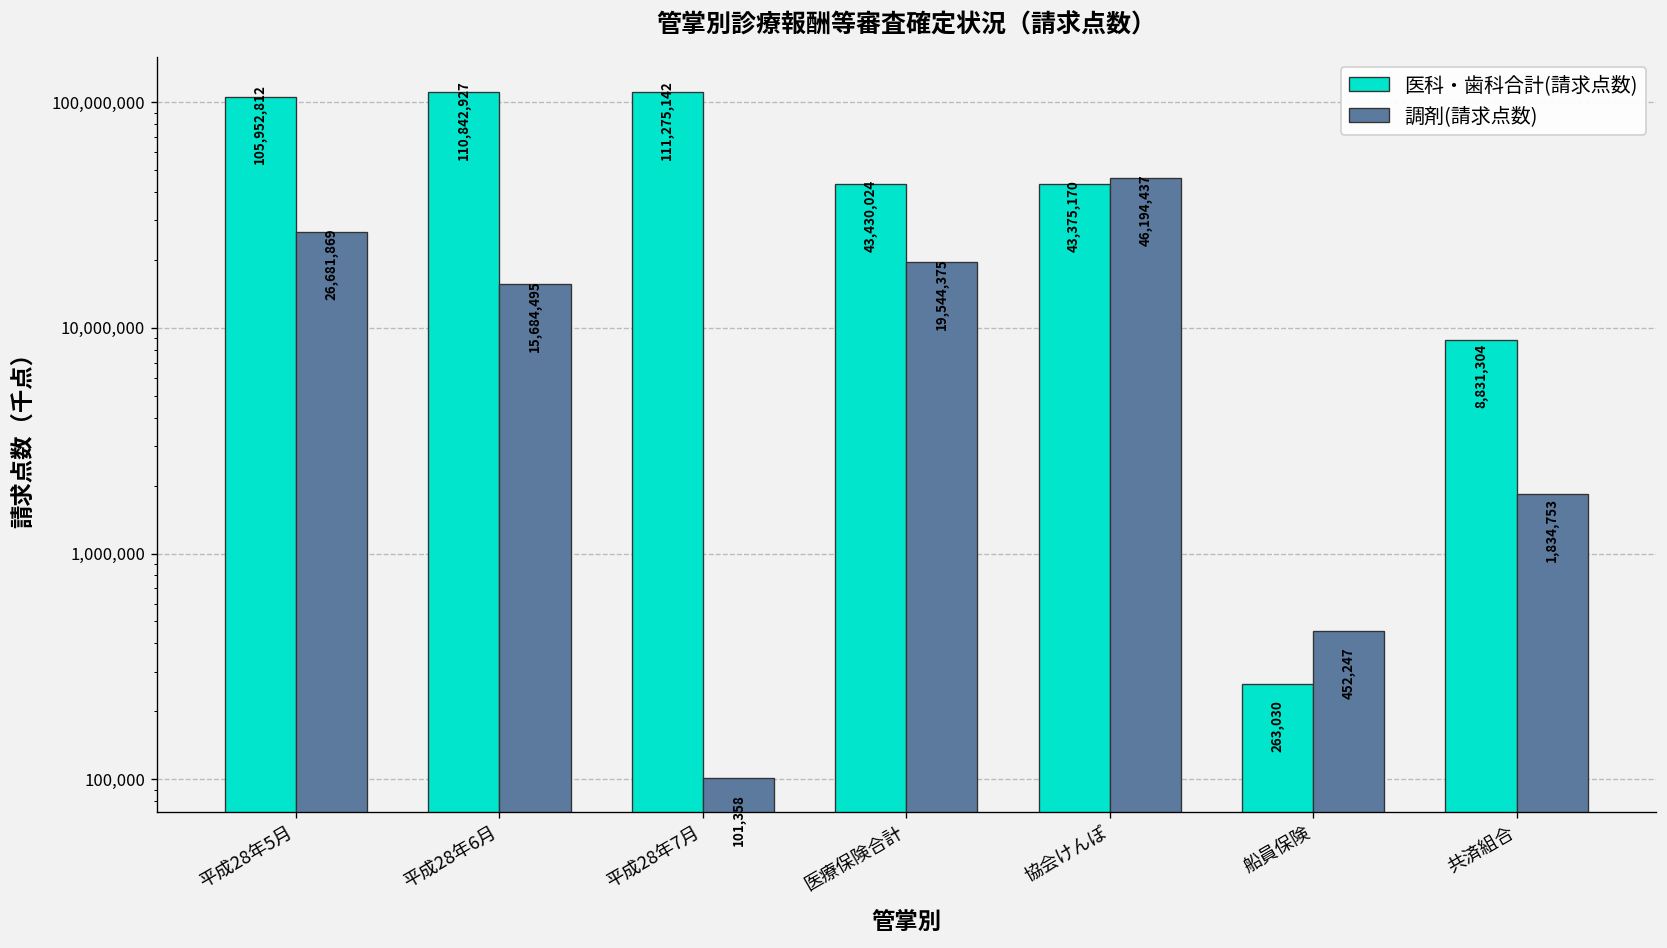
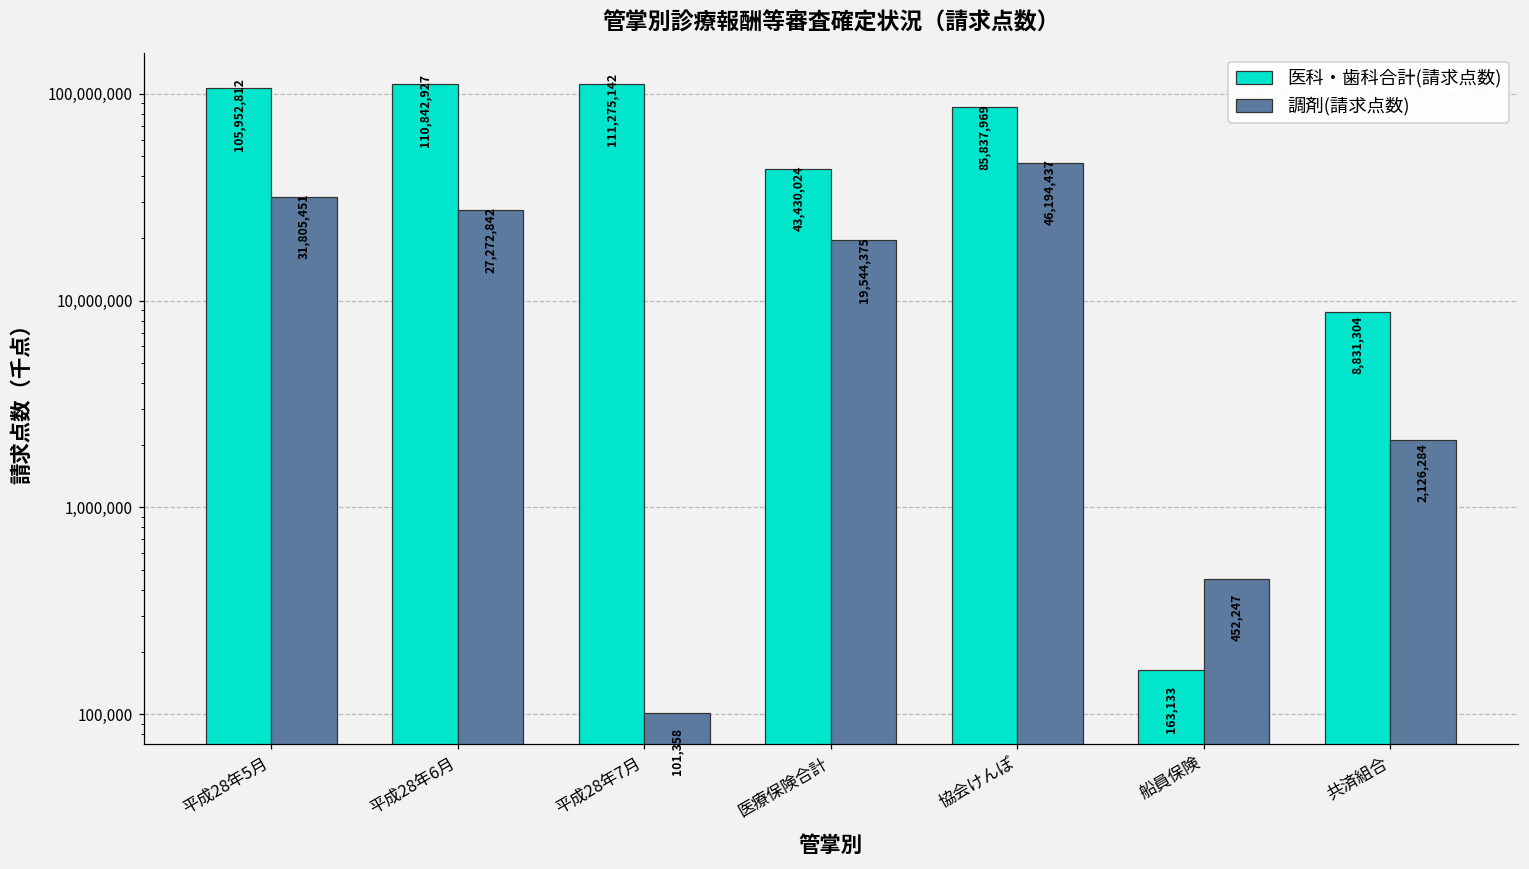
調剤(請求点数), 平成28年5月: 26,681,869 -> 31,805,451
調剤(請求点数), 平成28年6月: 15,684,495 -> 27,272,842
医科・歯科合計(請求点数), 協会けんぽ: 43,375,170 -> 85,837,969
医科・歯科合計(請求点数), 船員保険: 263,030 -> 163,133
調剤(請求点数), 共済組合: 1,834,753 -> 2,126,284
